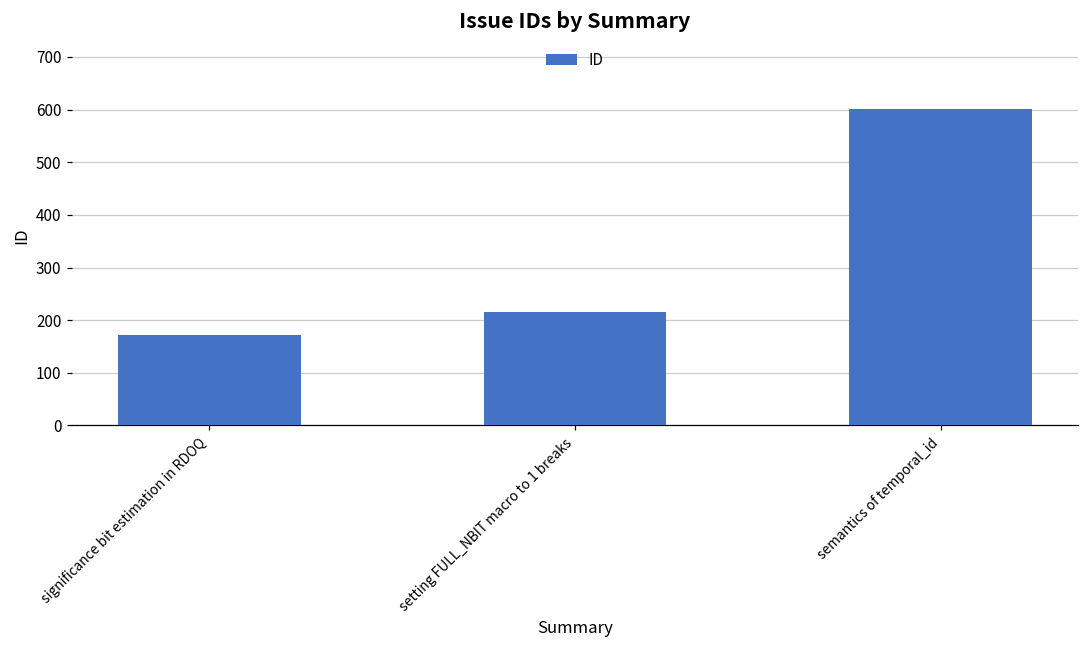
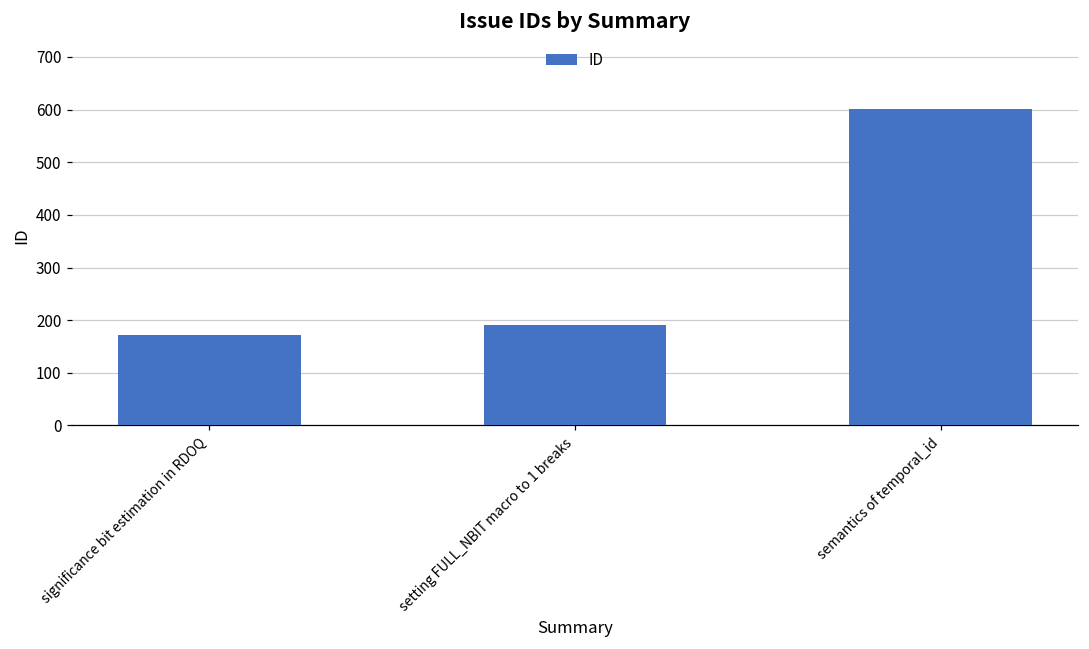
setting FULL_NBIT macro to 1 breaks: 220 -> 190
